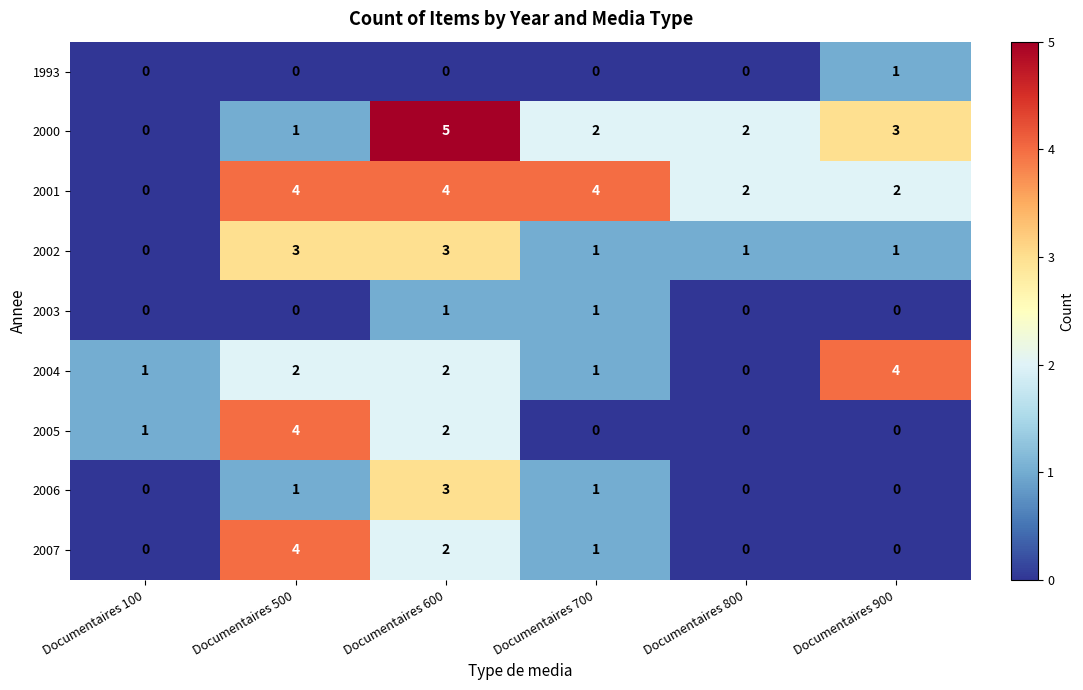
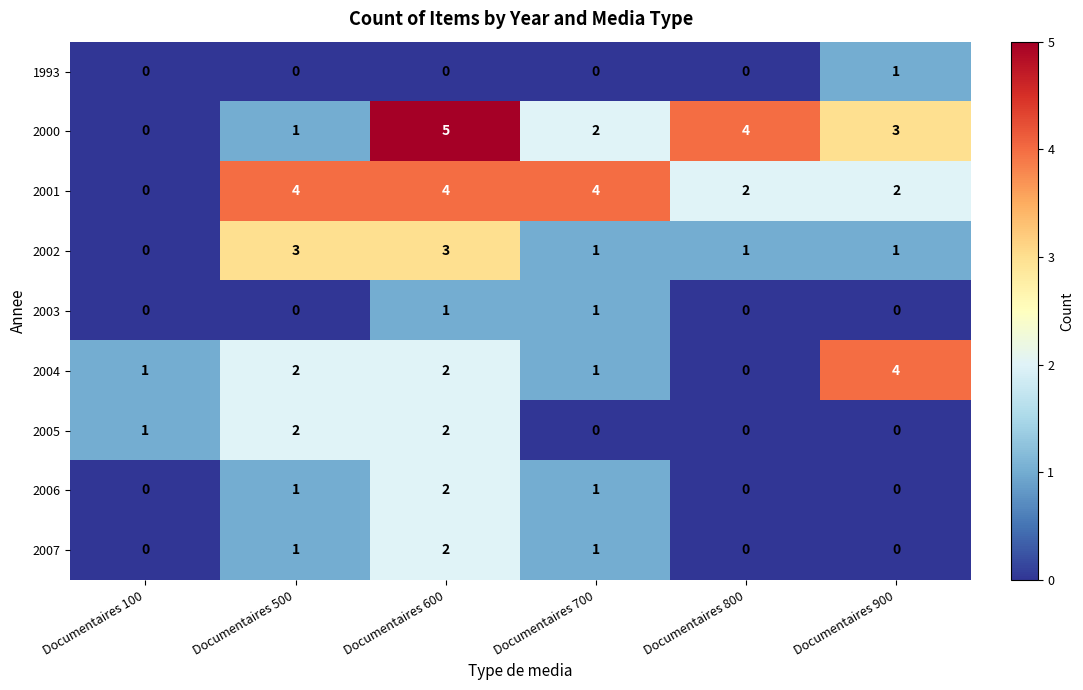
2000, Documentaires 800: 2 -> 4
2005, Documentaires 500: 4 -> 2
2006, Documentaires 600: 3 -> 2
2007, Documentaires 500: 4 -> 1
